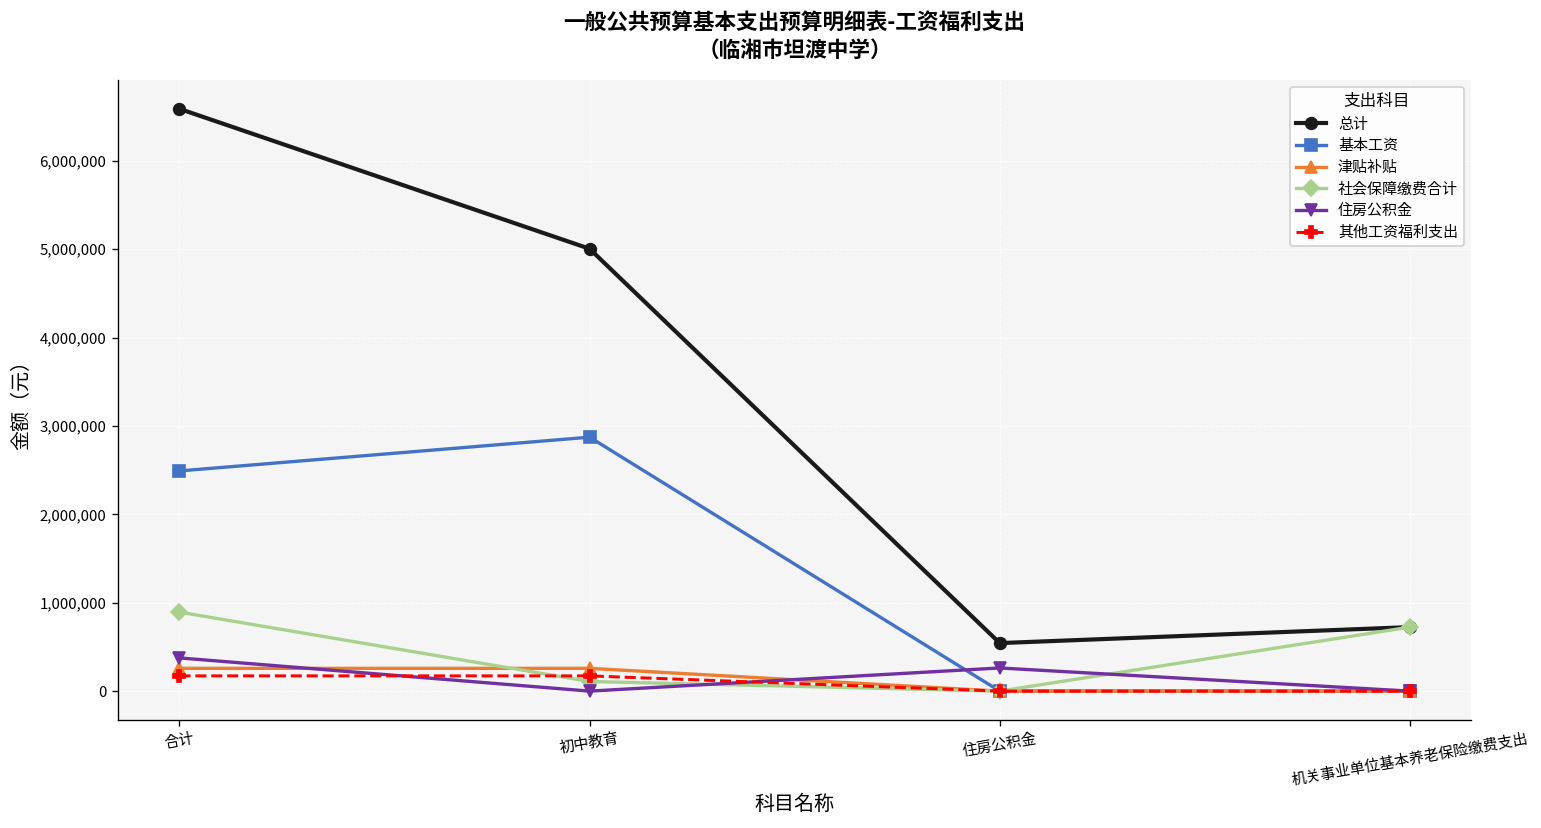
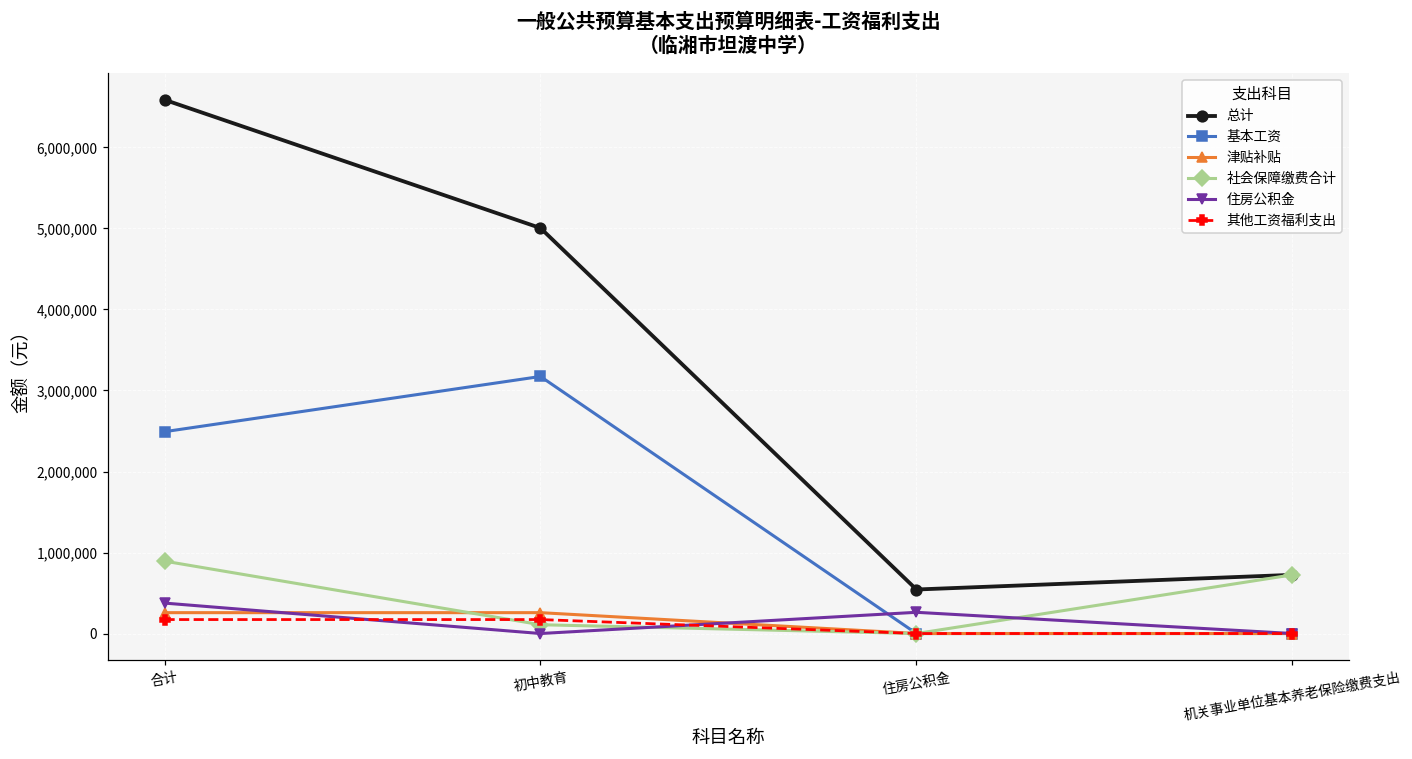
基本工资, 初中教育: 2,900,000 -> 3,200,000
